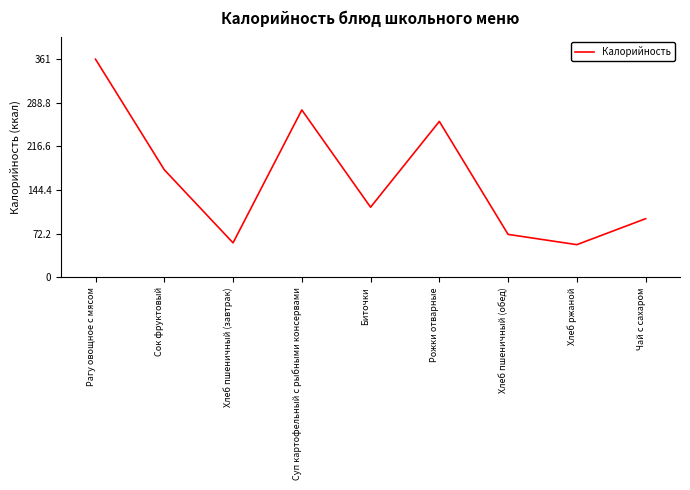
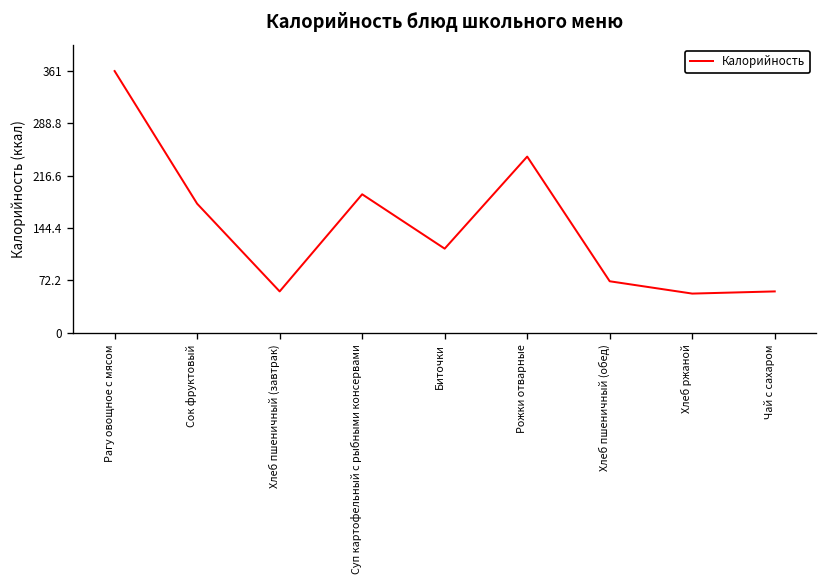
Суп картофельный с рыбными консервами: 280 -> 190
Рожки отварные: 260 -> 240
Чай с сахаром: 100 -> 60
